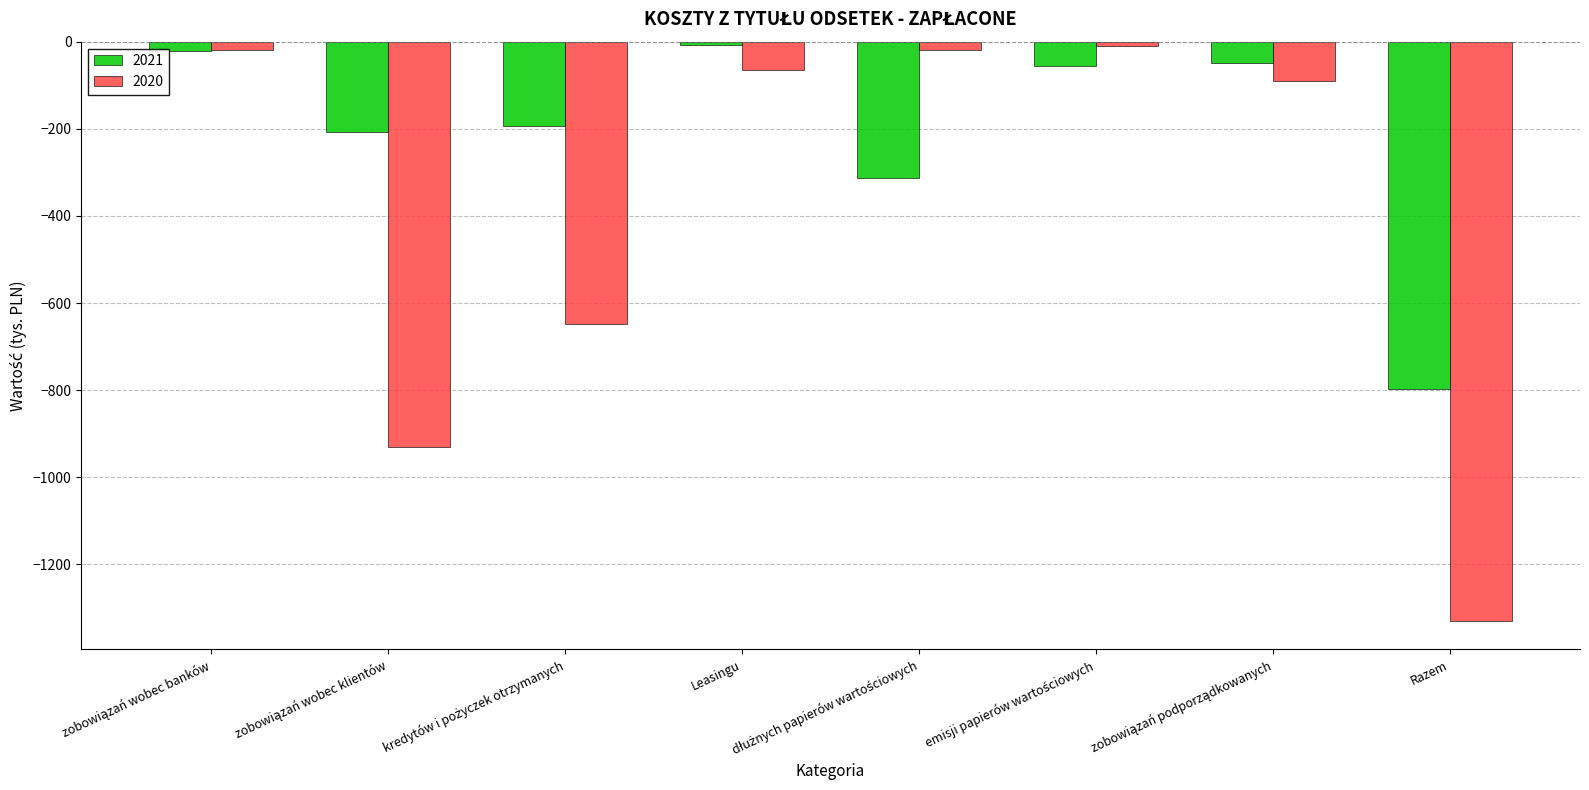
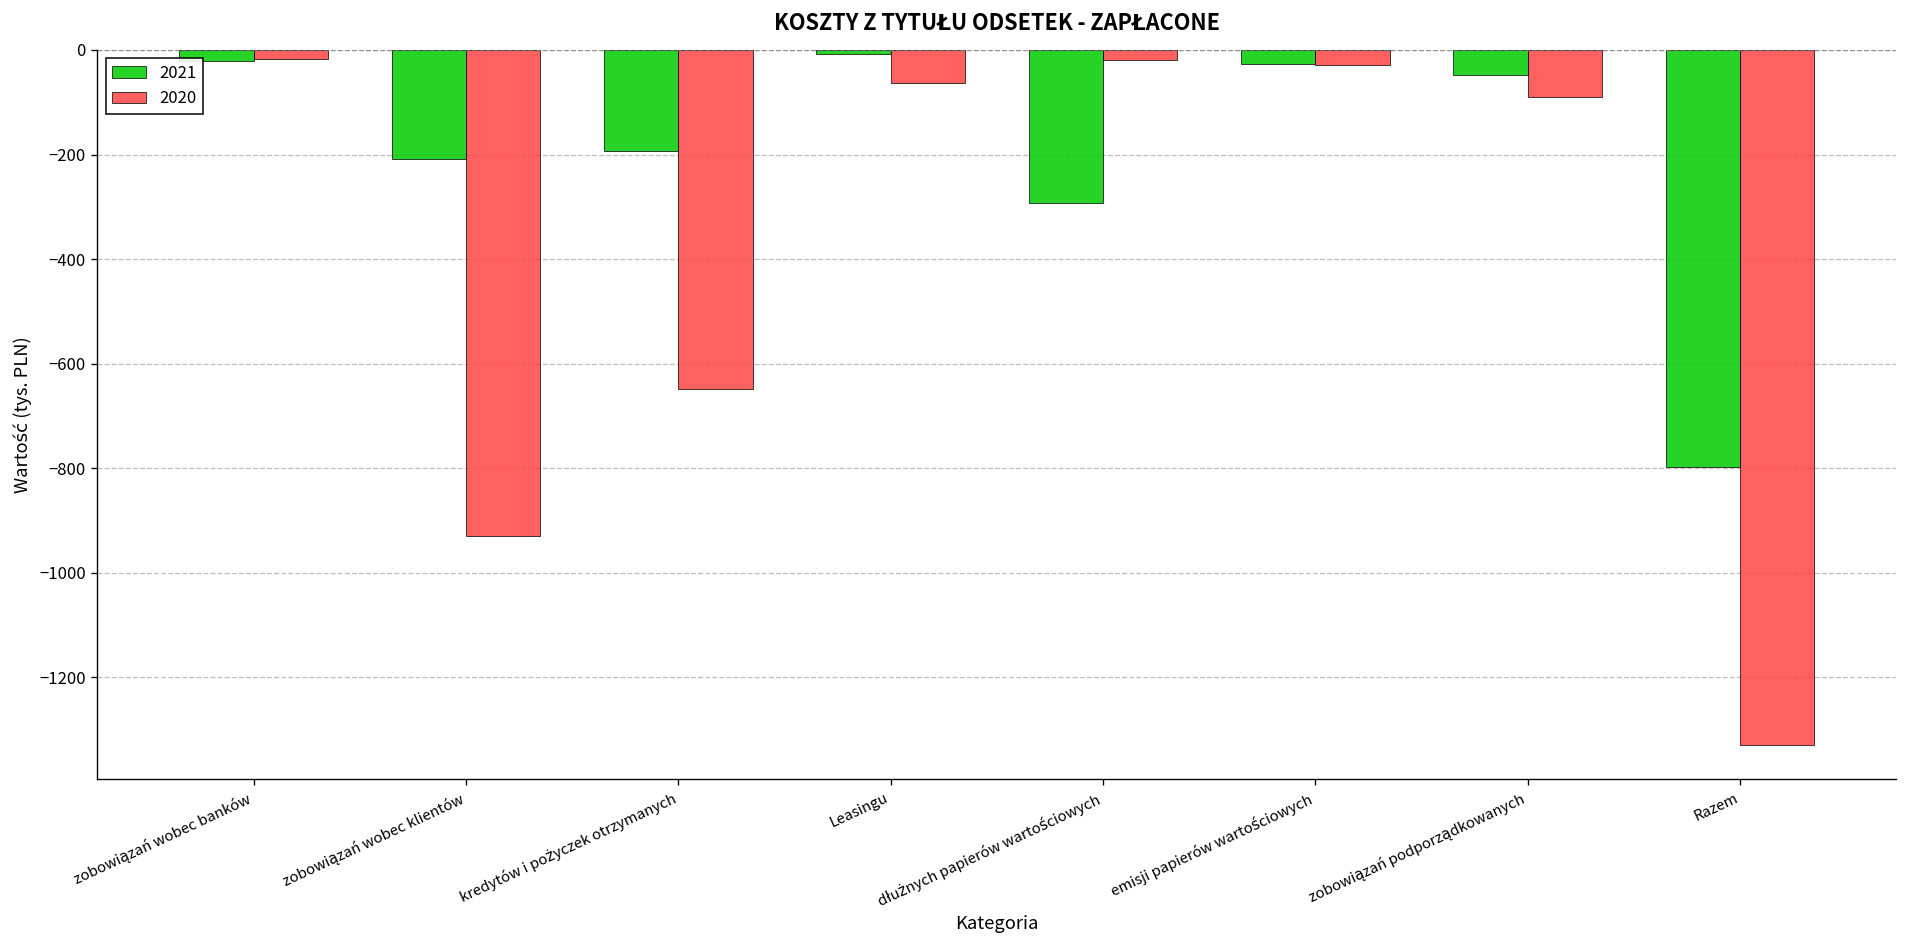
2021, dłużnych papierów wartościowych: -310 -> -290
2021, emisji papierów wartościowych: -60 -> -30
2020, emisji papierów wartościowych: -10 -> -30
